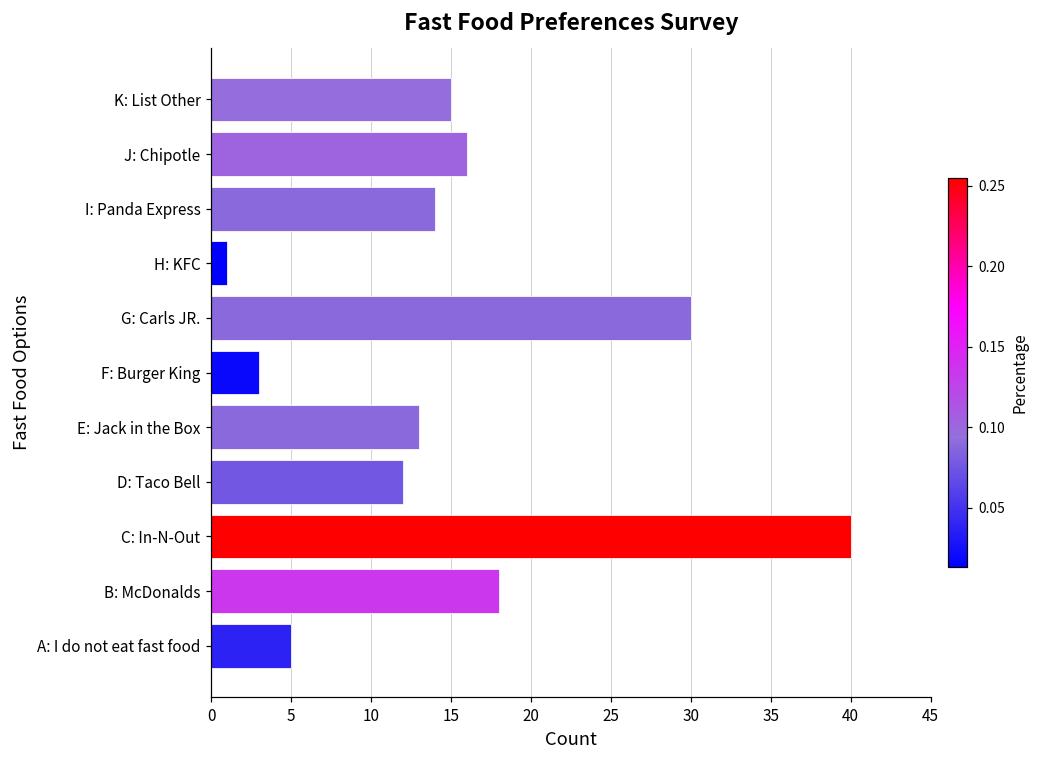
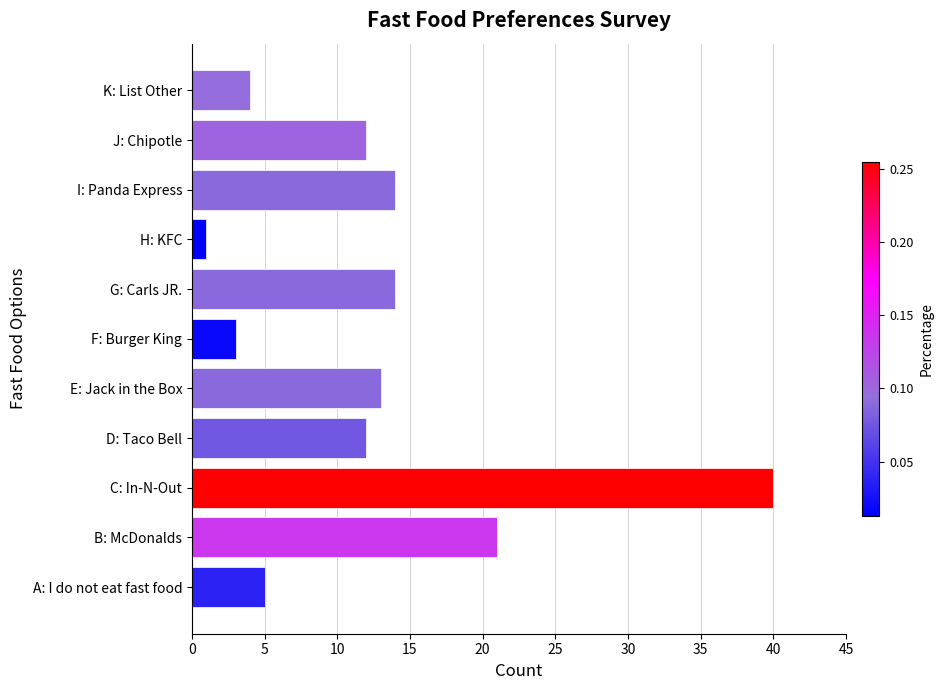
K: List Other: 15 -> 4
J: Chipotle: 16 -> 12
G: Carls JR.: 30 -> 14
B: McDonalds: 18 -> 21
